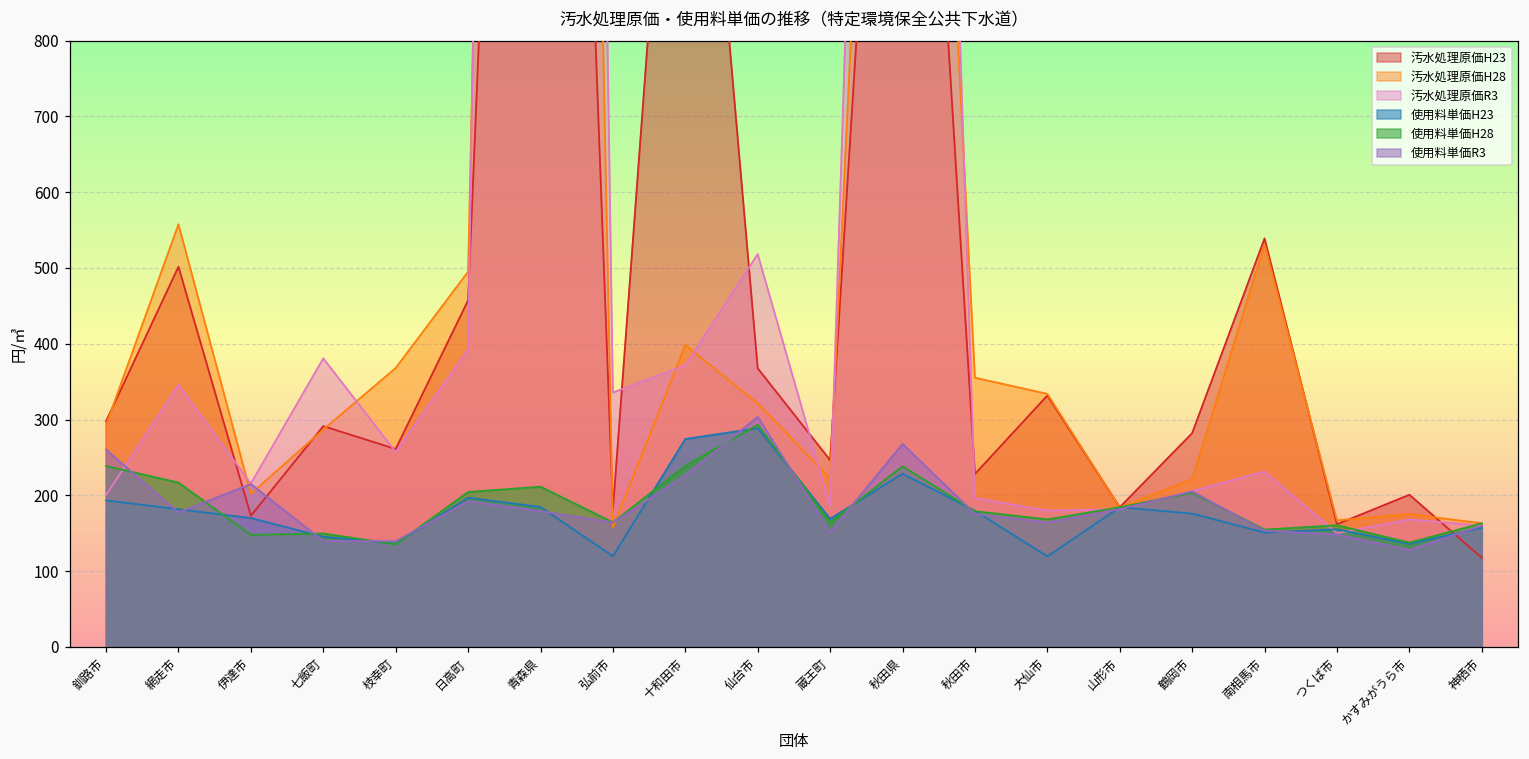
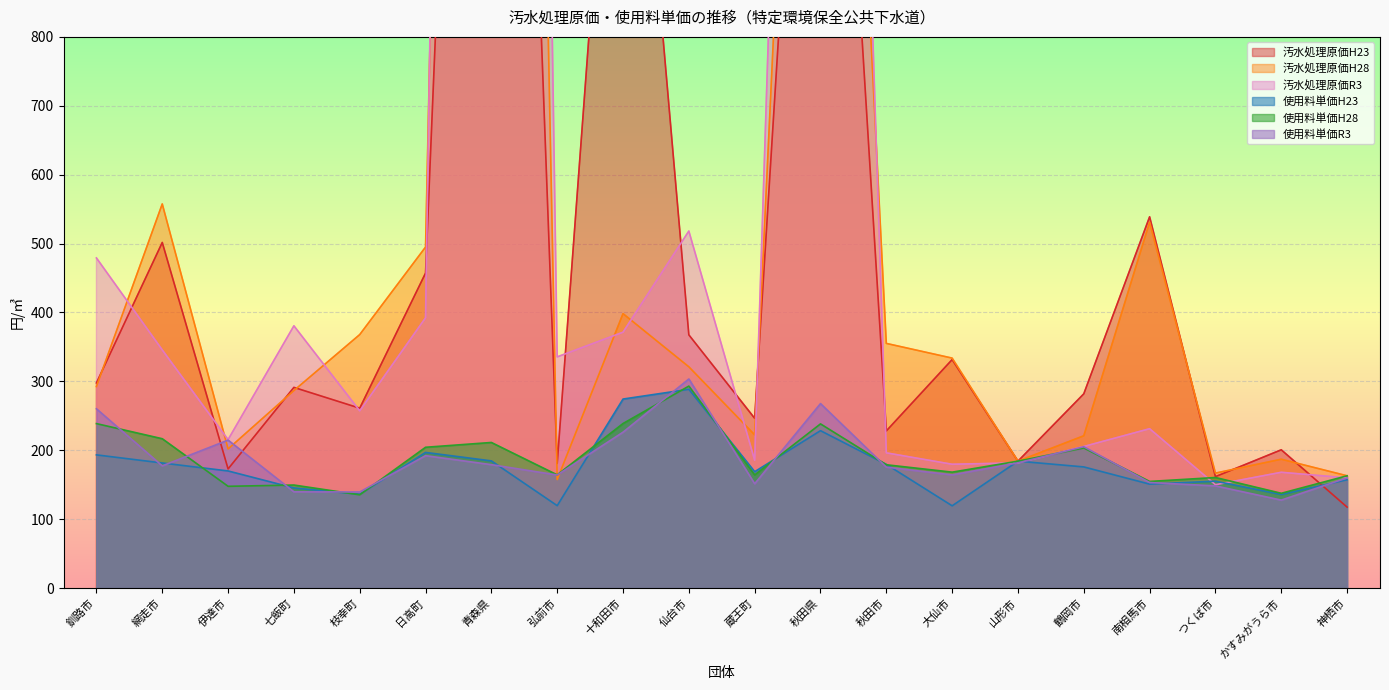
汚水処理原価R3, 釧路市: 200 -> 480
汚水処理原価H28, かすみがうら市: 180 -> 190
